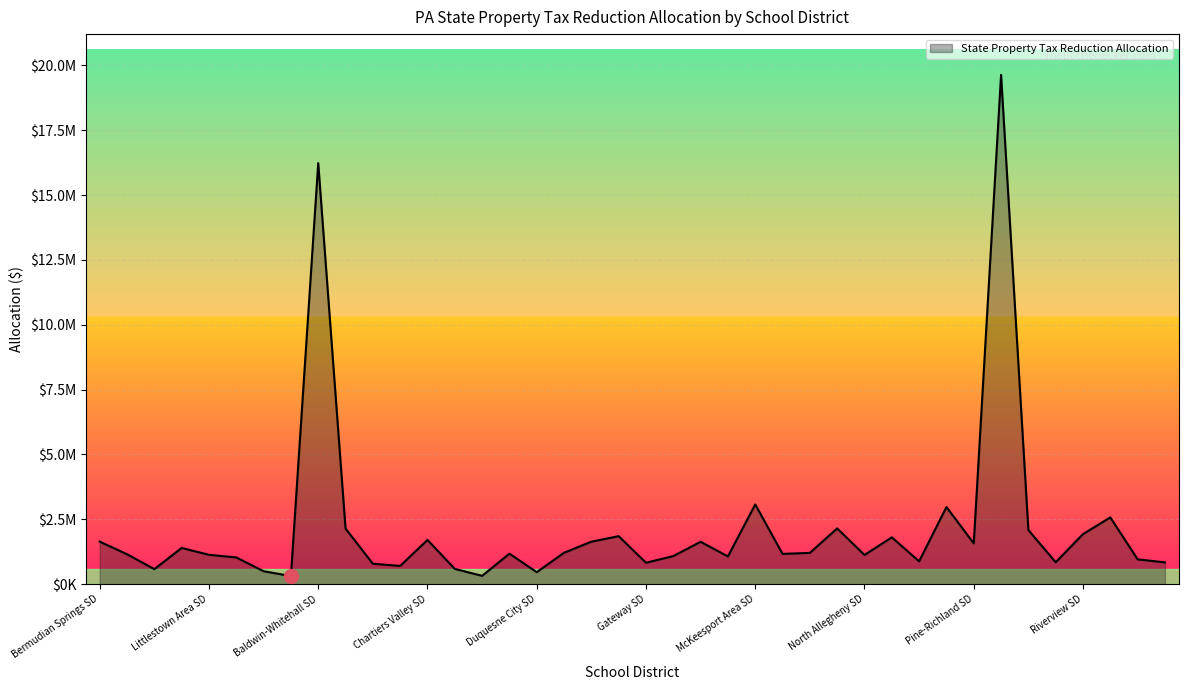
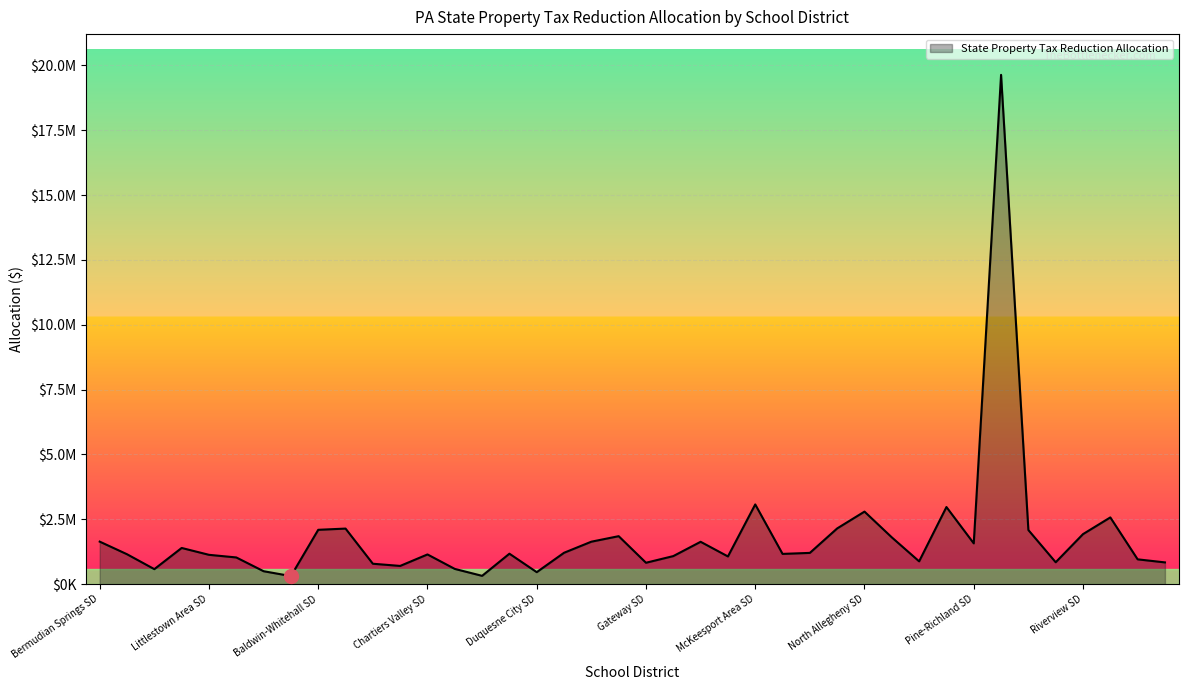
State Property Tax Reduction Allocation, Baldwin-Whitehall SD: $16200000 -> $2100000
State Property Tax Reduction Allocation, Chartiers Valley SD: $1700000 -> $1100000
State Property Tax Reduction Allocation, North Allegheny SD: $1100000 -> $2800000
